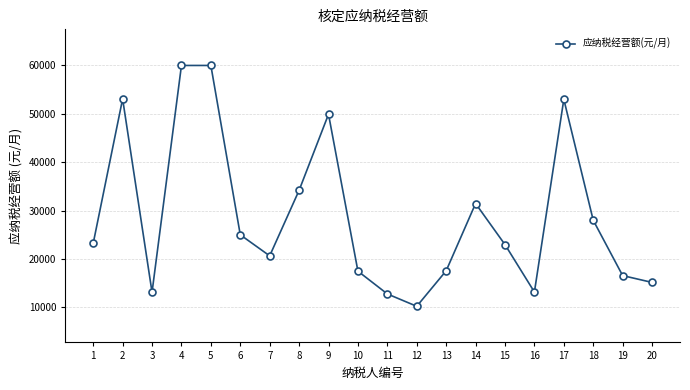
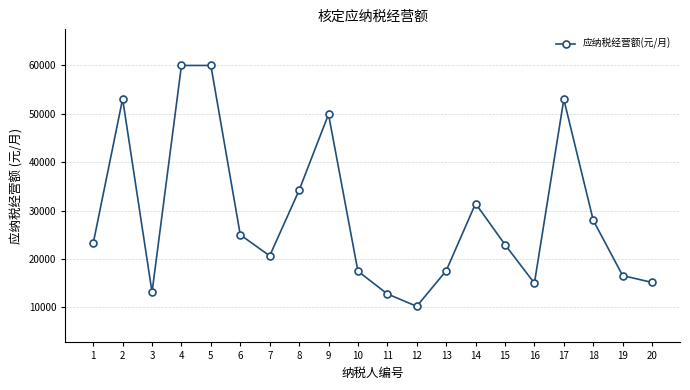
16: 13000 -> 15000
